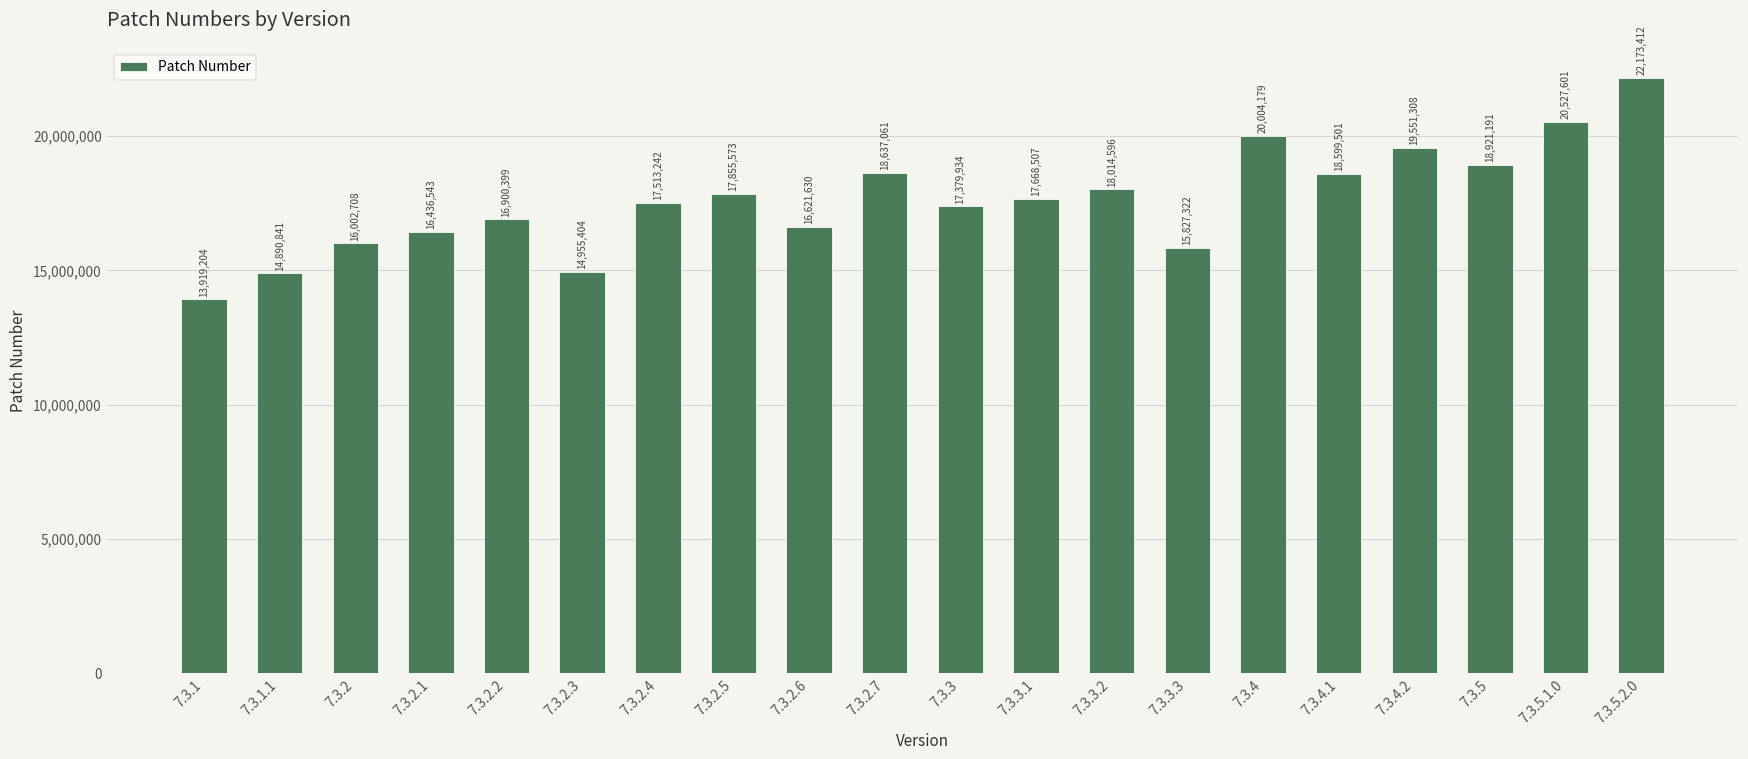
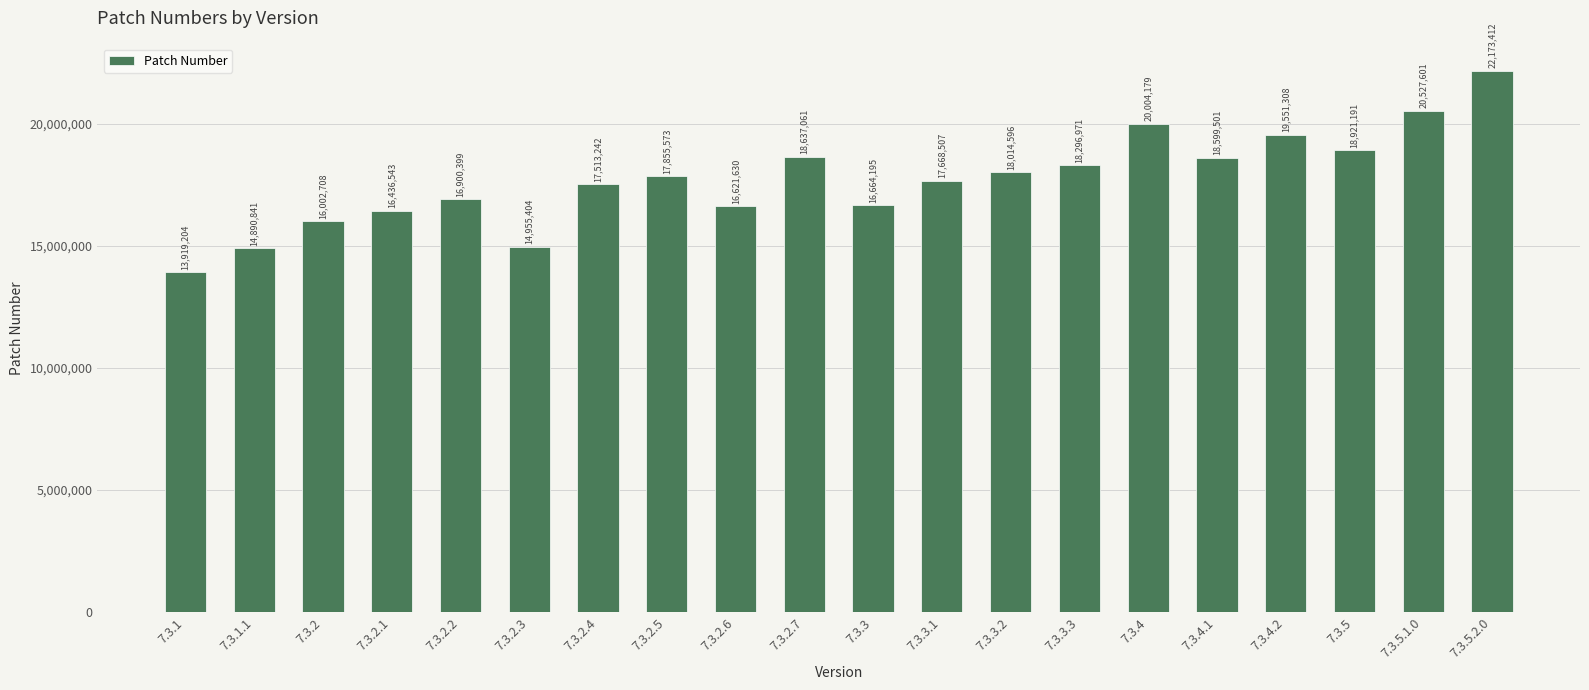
7.3.3: 17,379,934 -> 16,664,195
7.3.3.3: 15,827,322 -> 18,296,971
